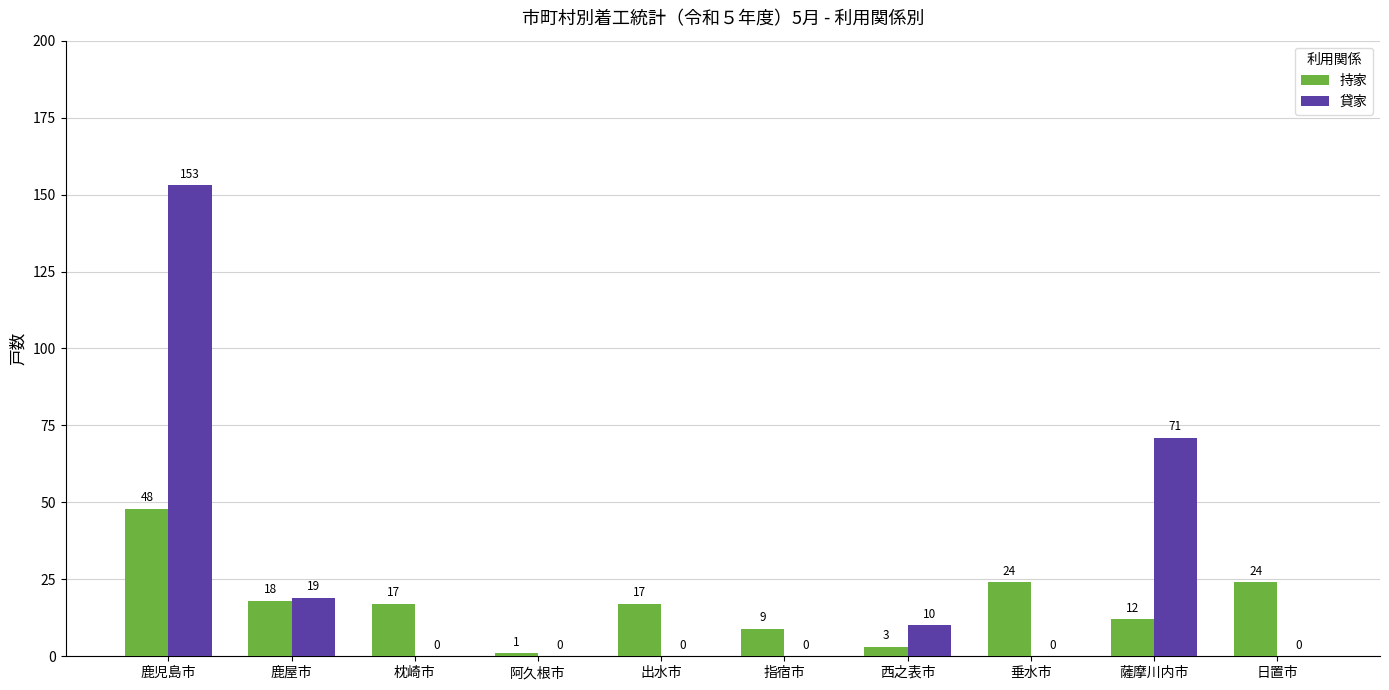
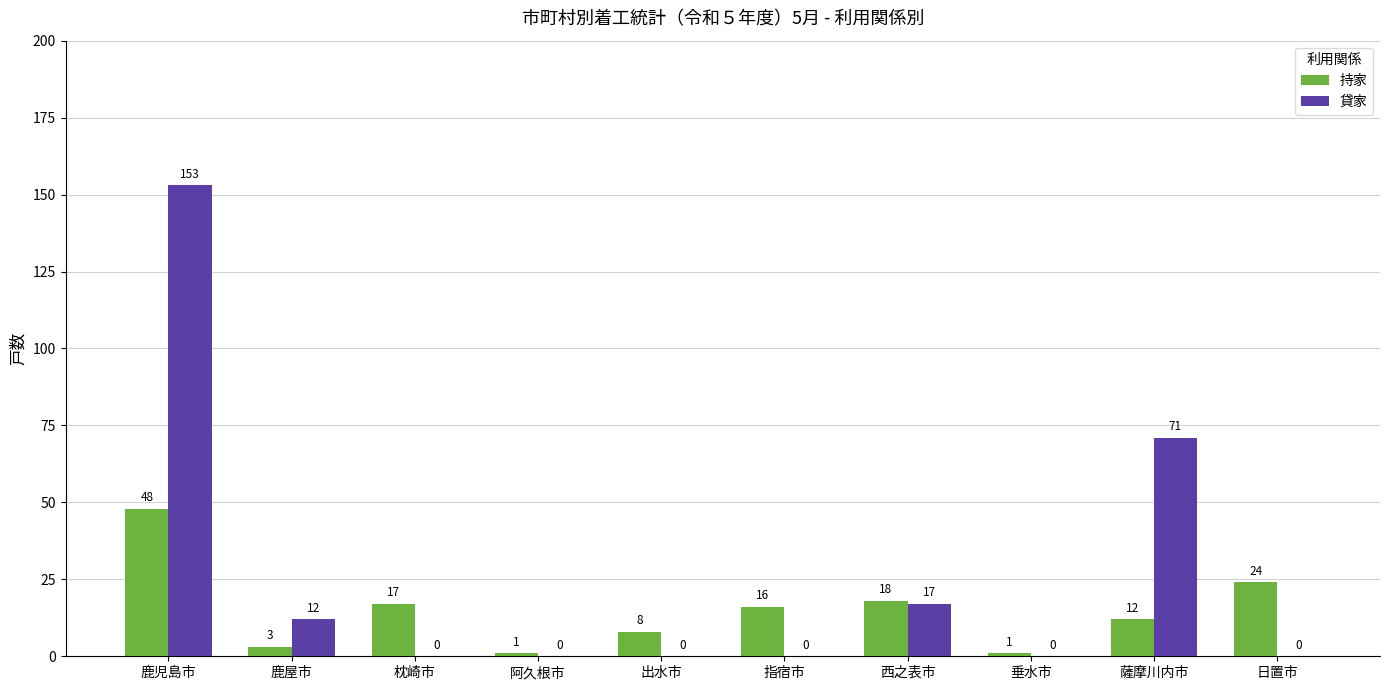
持家, 鹿屋市: 18 -> 3
貸家, 鹿屋市: 19 -> 12
持家, 出水市: 17 -> 8
持家, 指宿市: 9 -> 16
持家, 西之表市: 3 -> 18
貸家, 西之表市: 10 -> 17
持家, 垂水市: 24 -> 1
